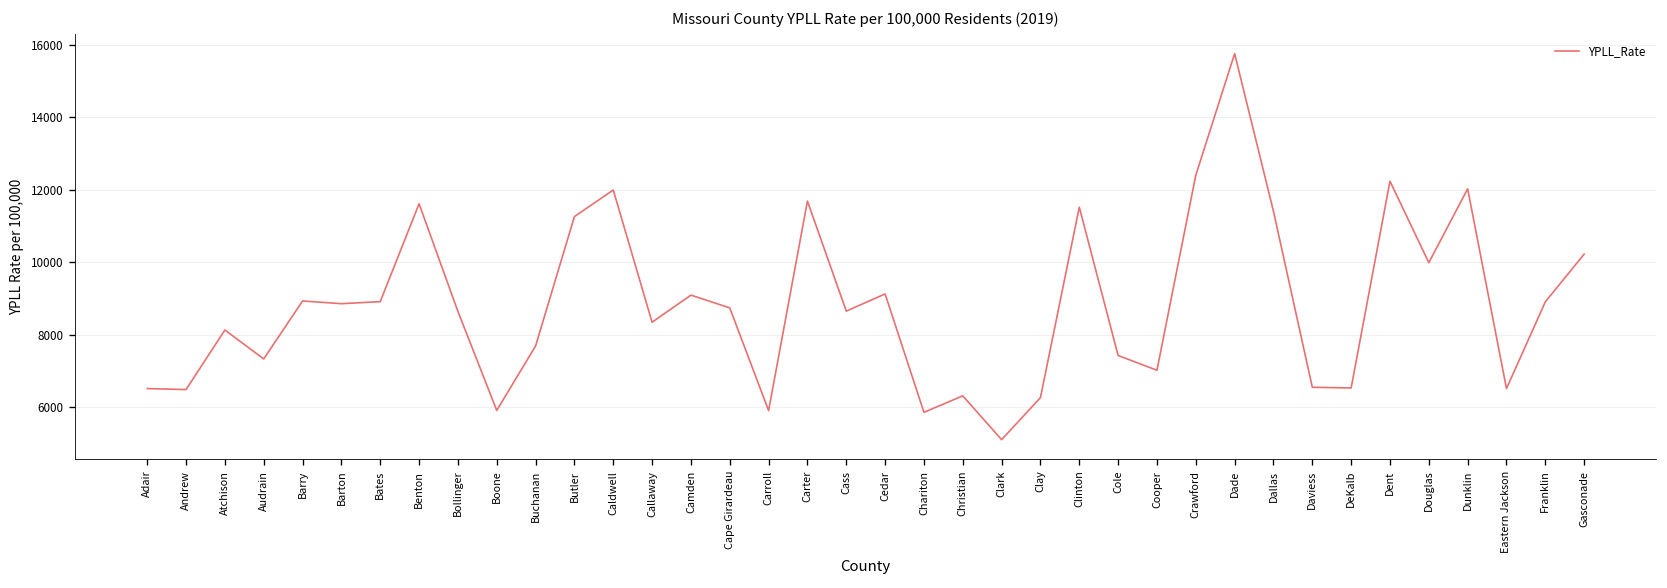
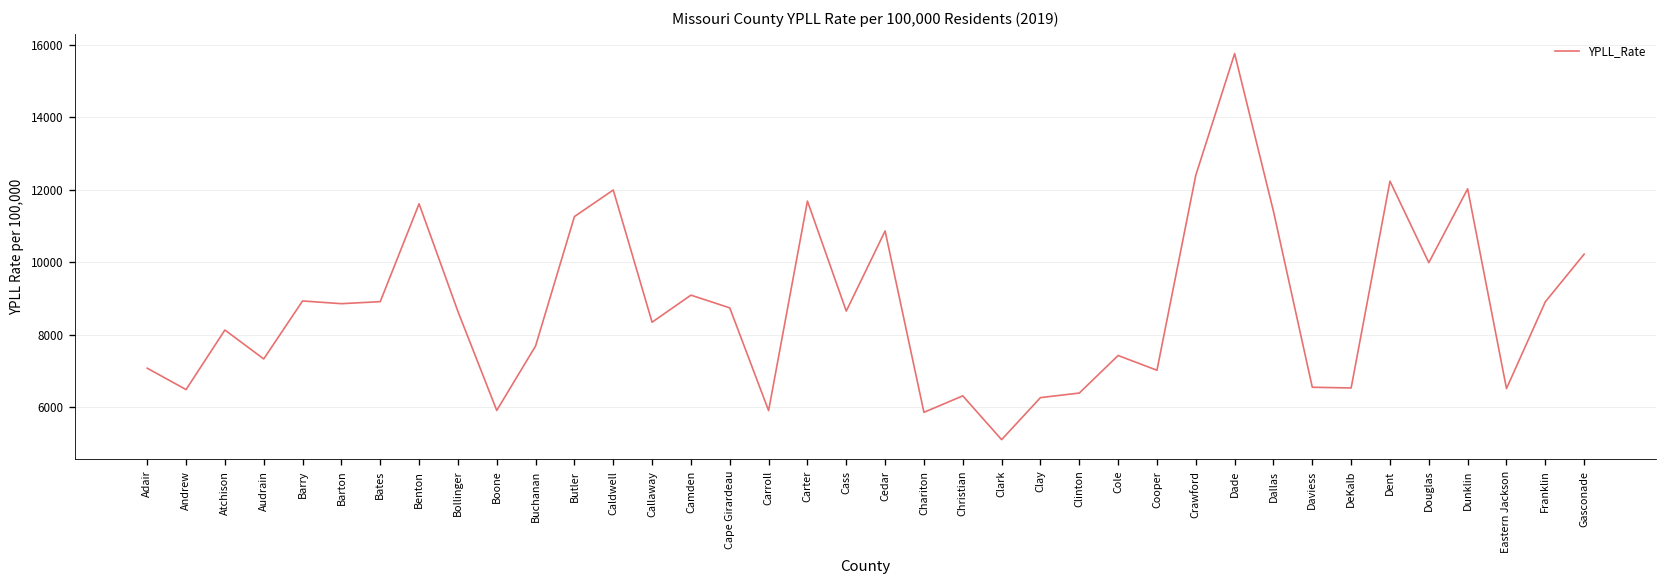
Adair: 6500 -> 7100
Cedar: 9100 -> 10900
Clinton: 11500 -> 6400
